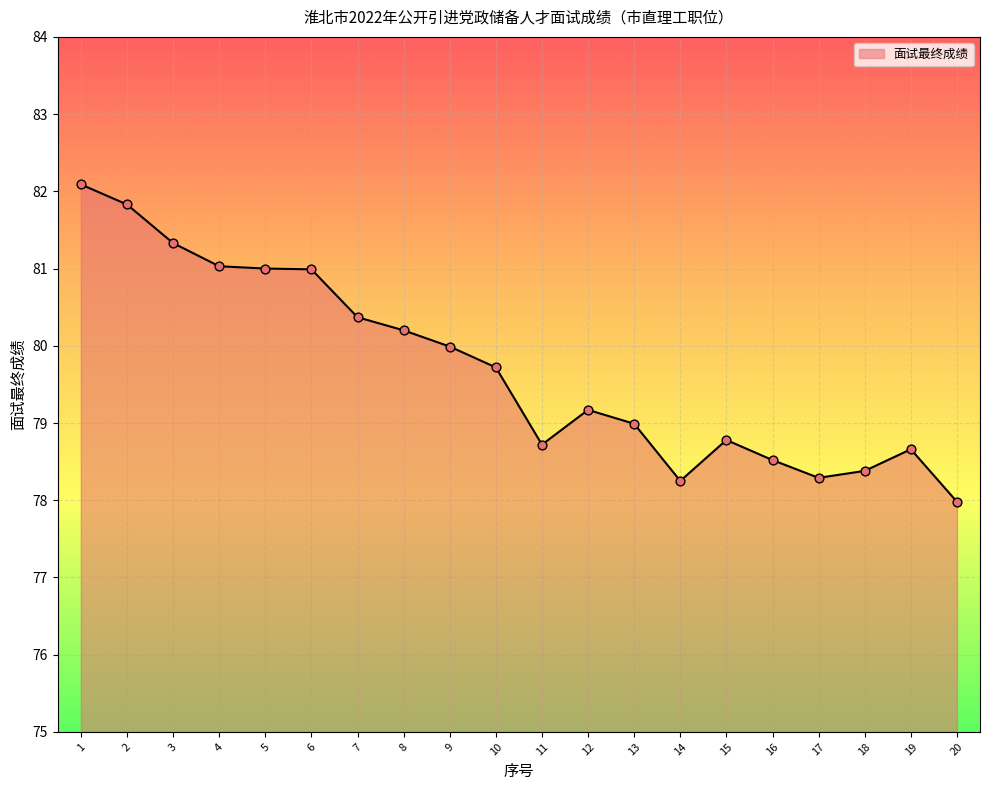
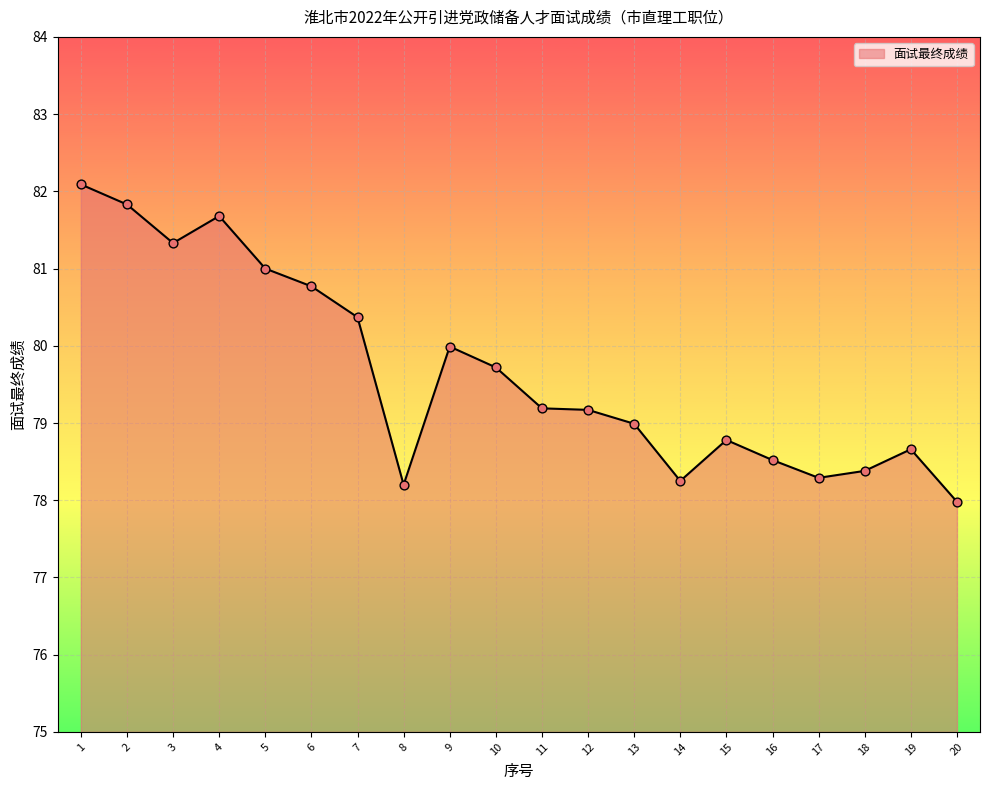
4: 81.0 -> 81.7
6: 81.0 -> 80.8
8: 80.2 -> 78.2
11: 78.7 -> 79.2
